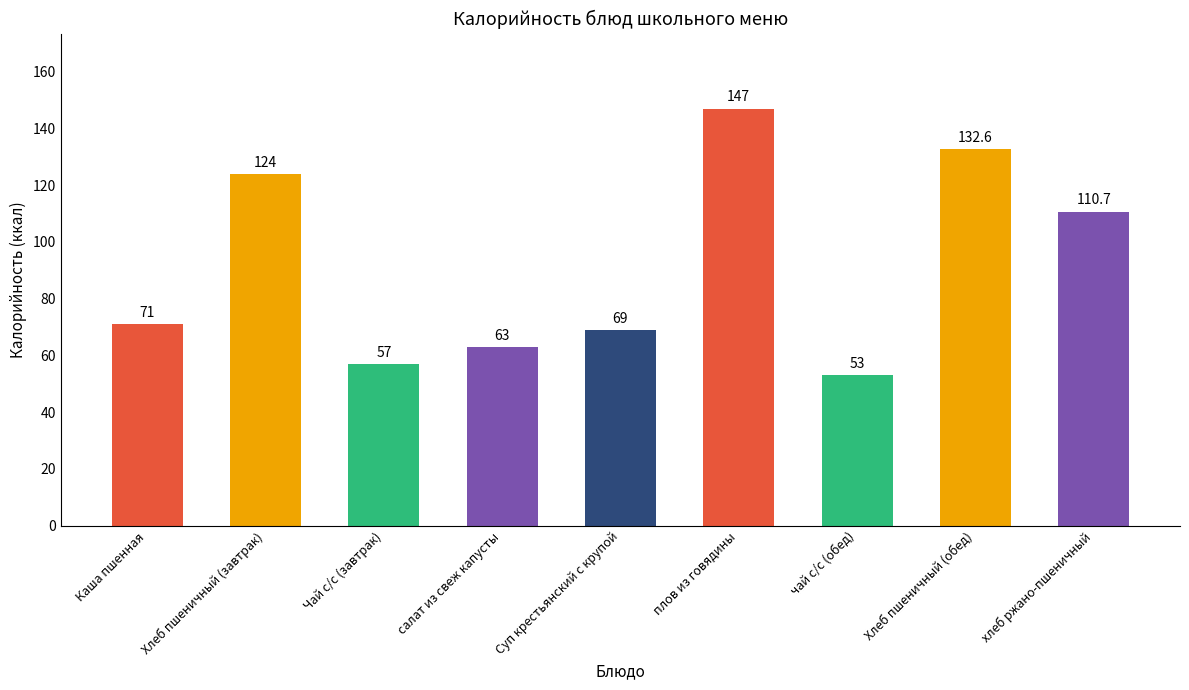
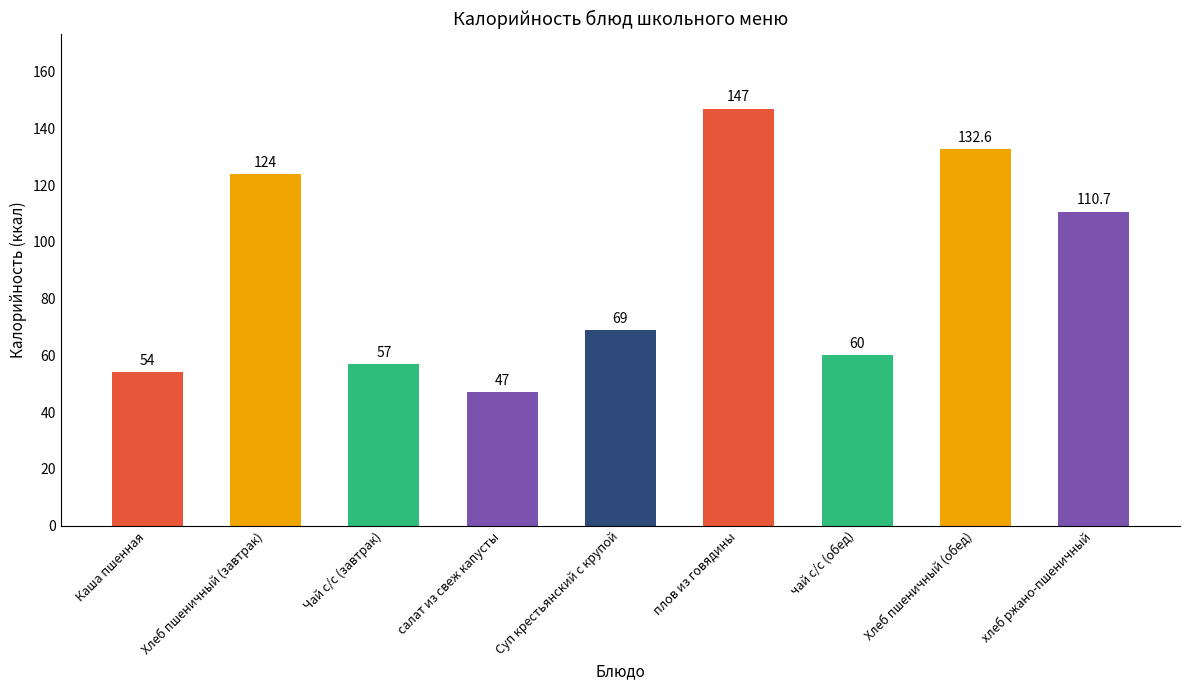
Каша пшенная: 71 -> 54
салат из свеж капусты: 63 -> 47
чай с/с (обед): 53 -> 60
